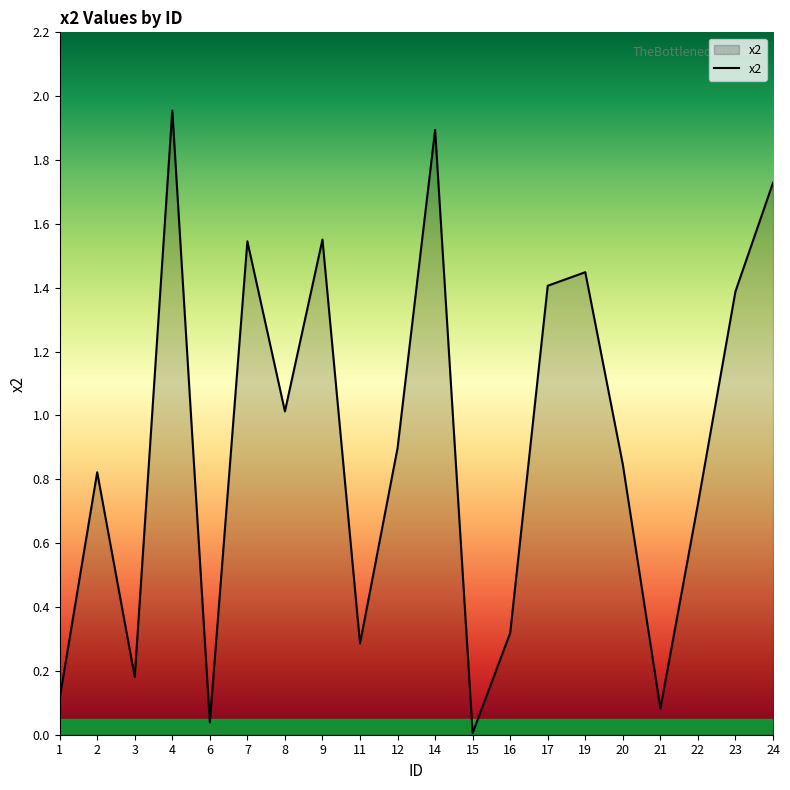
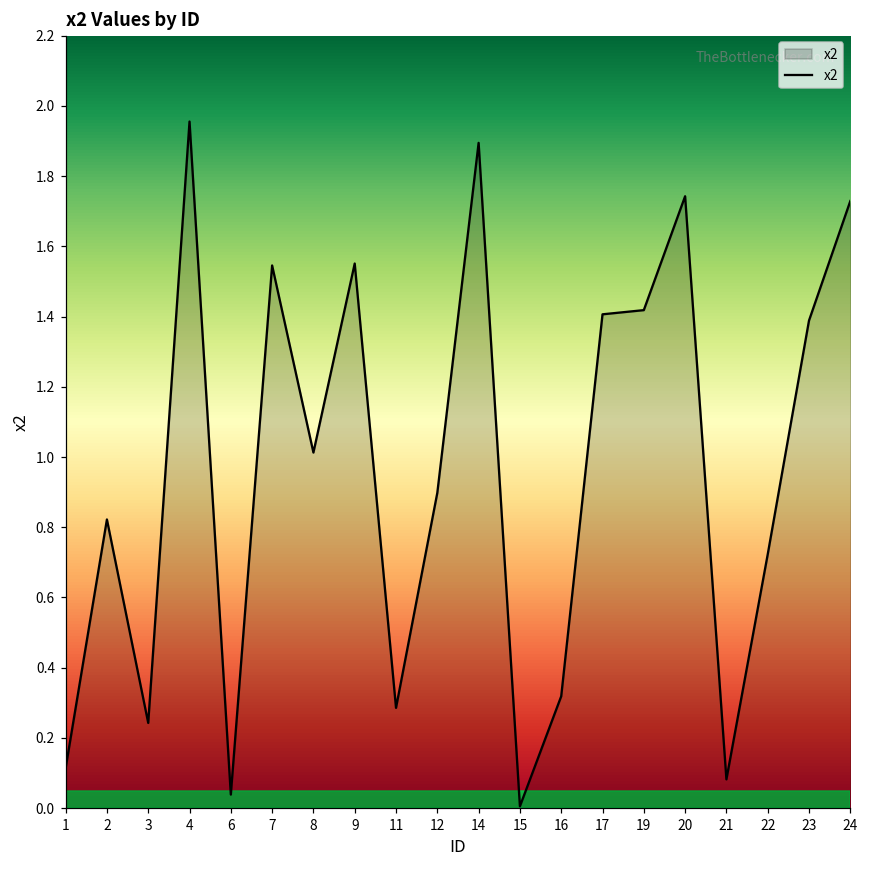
3: 0.18 -> 0.24
19: 1.45 -> 1.42
20: 0.85 -> 1.74
